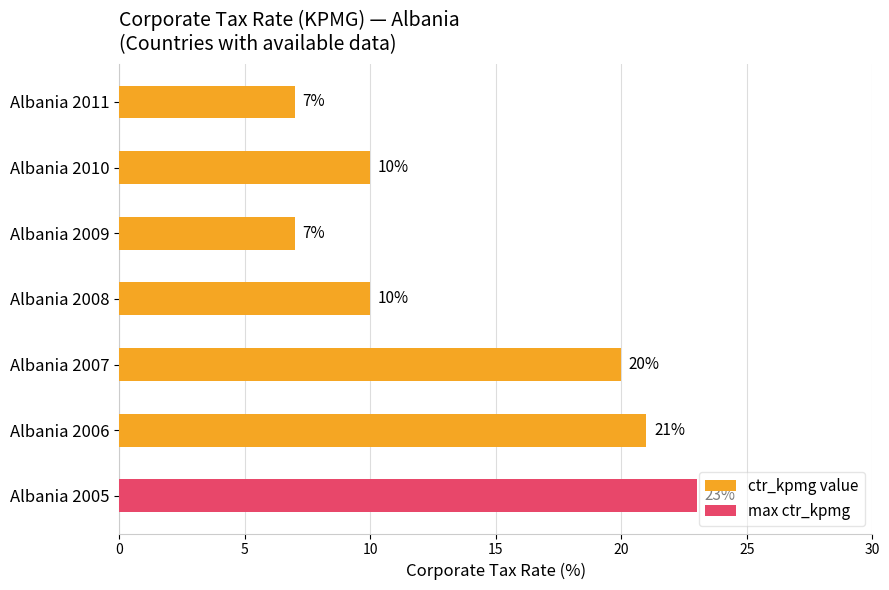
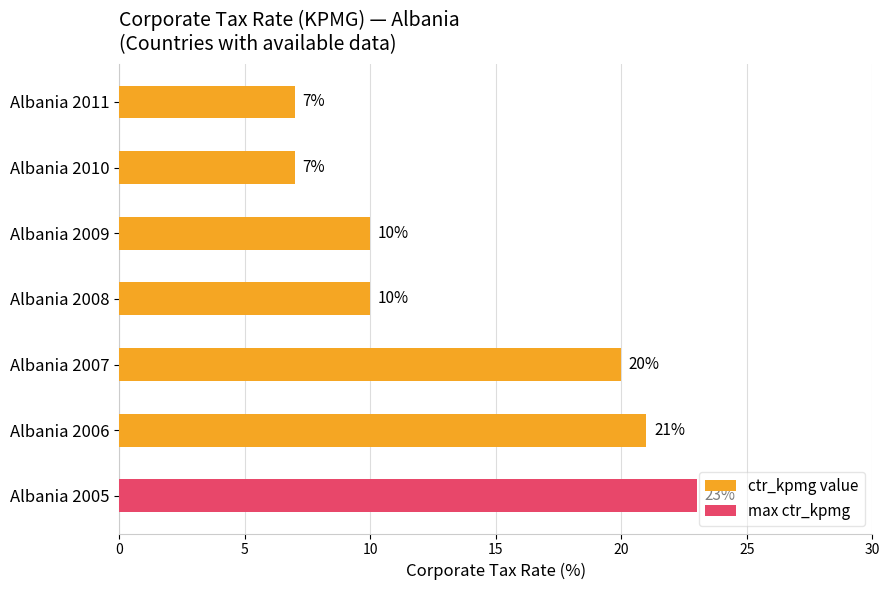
ctr_kpmg value, Albania 2010: 10% -> 7%
ctr_kpmg value, Albania 2009: 7% -> 10%
